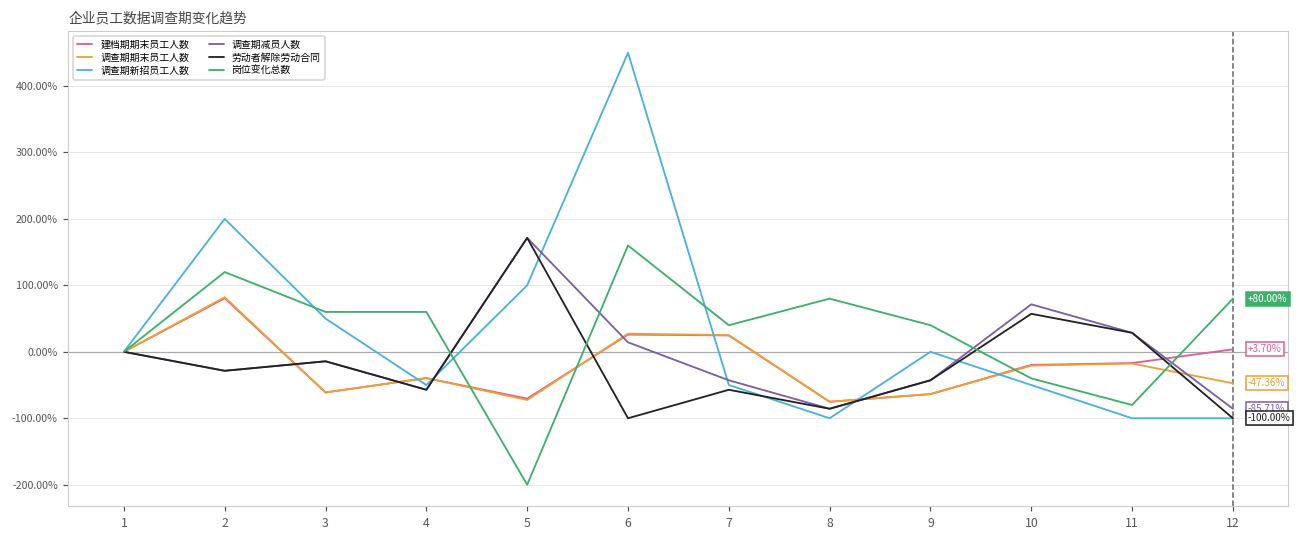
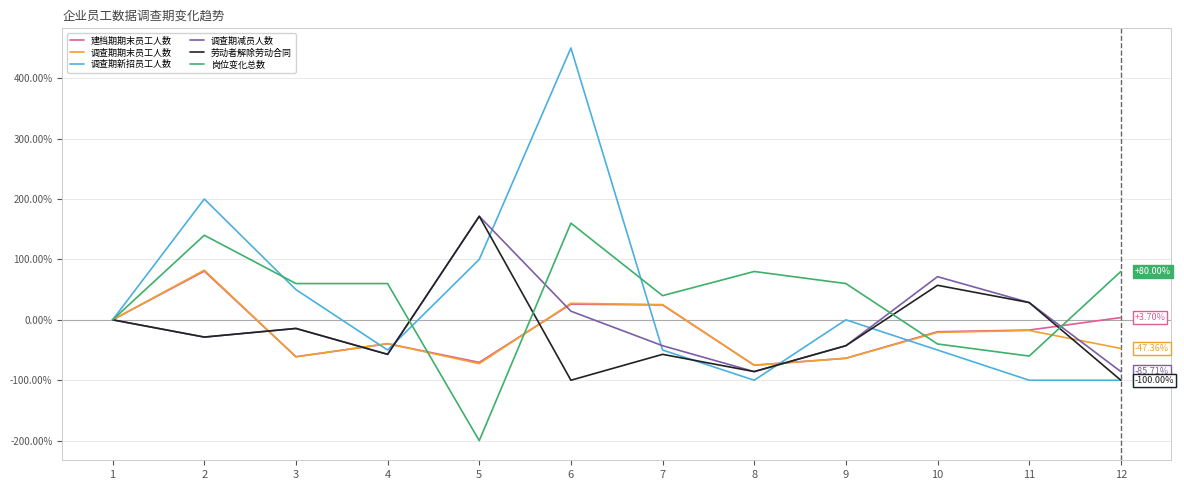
岗位变化总数, 2: 120% -> 140%
岗位变化总数, 9: 40% -> 60%
岗位变化总数, 11: -80% -> -60%
